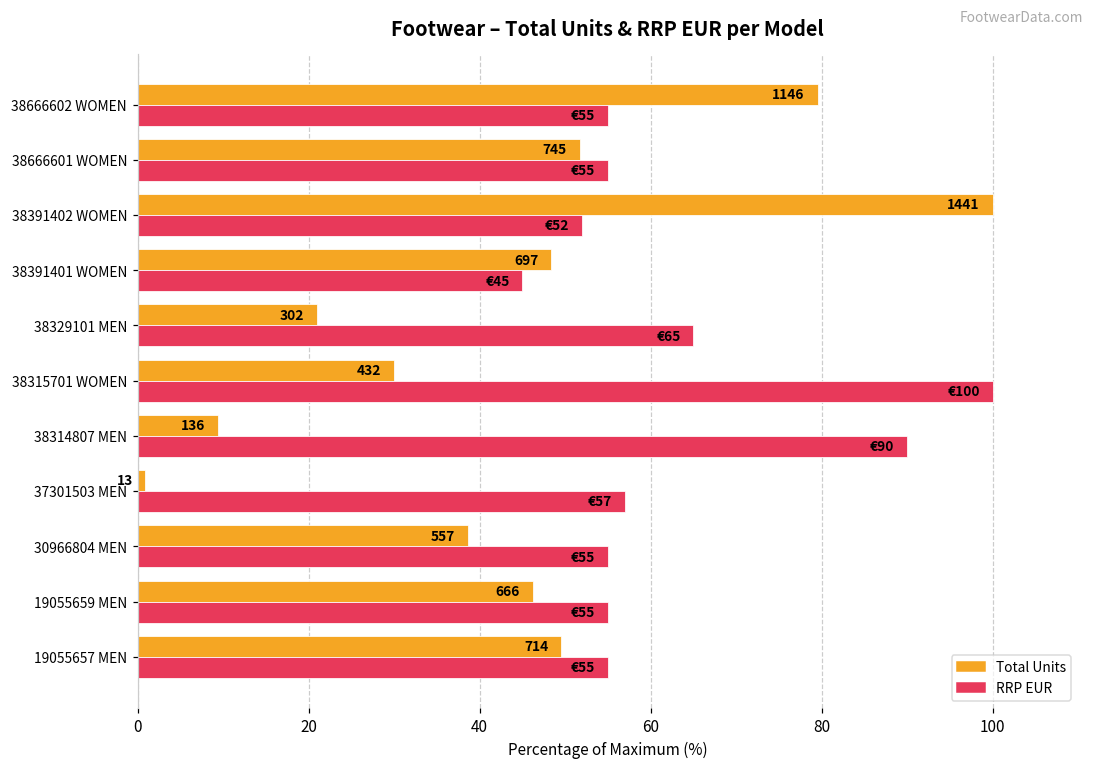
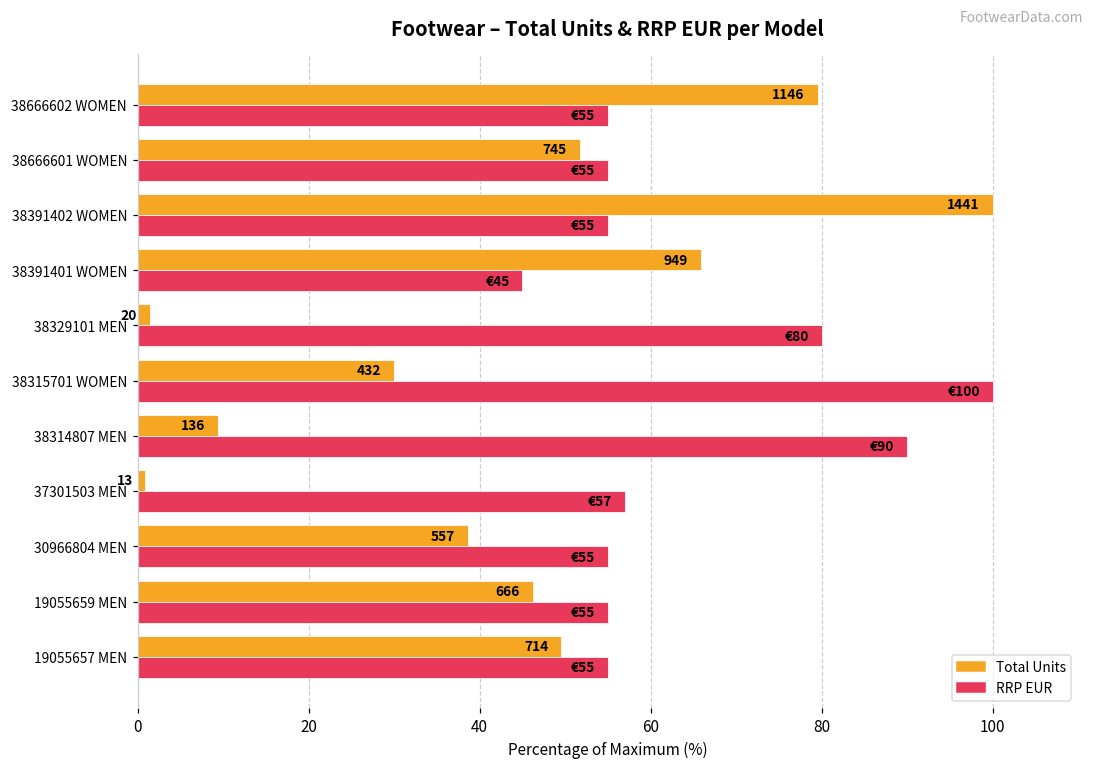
RRP EUR, 38391402 WOMEN: €52 -> €55
Total Units, 38391401 WOMEN: 697 -> 949
Total Units, 38329101 MEN: 302 -> 20
RRP EUR, 38329101 MEN: €65 -> €80
